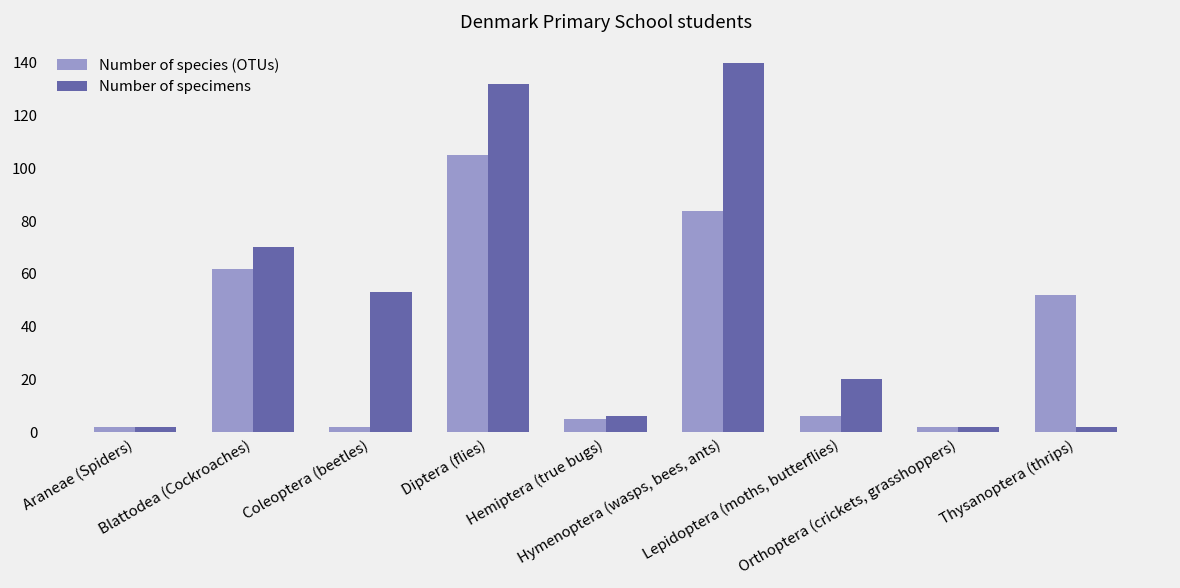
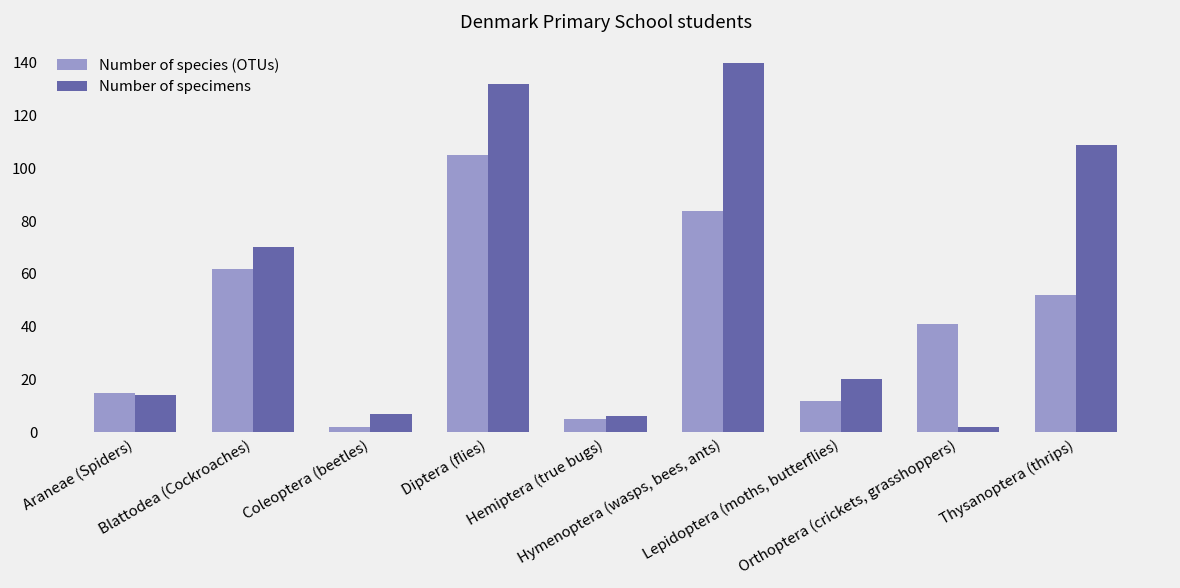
Number of species (OTUs), Araneae (Spiders): 2 -> 15
Number of specimens, Araneae (Spiders): 2 -> 14
Number of specimens, Coleoptera (beetles): 53 -> 7
Number of species (OTUs), Lepidoptera (moths, butterflies): 6 -> 12
Number of species (OTUs), Orthoptera (crickets, grasshoppers): 2 -> 41
Number of specimens, Thysanoptera (thrips): 2 -> 109
